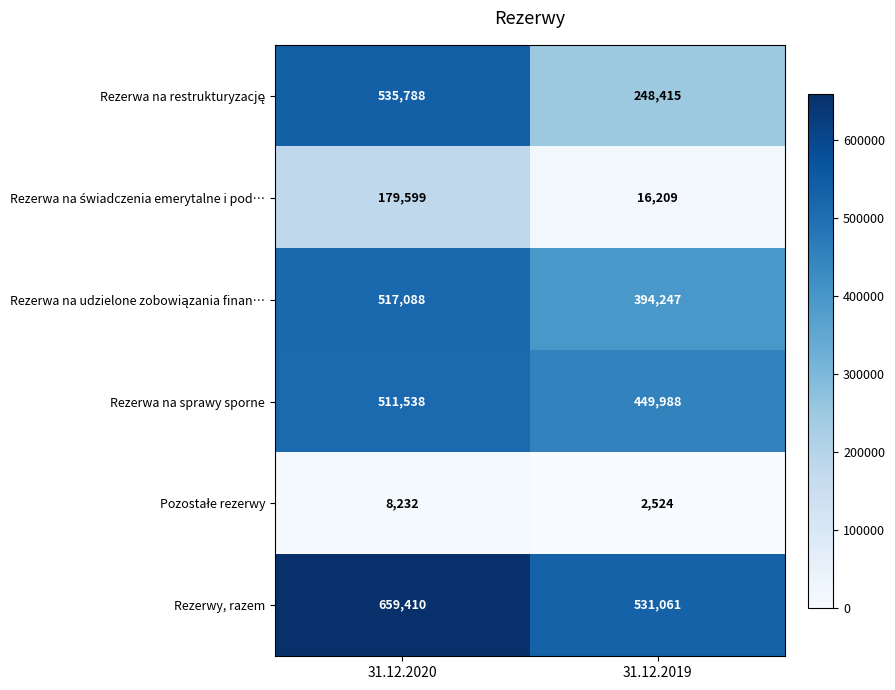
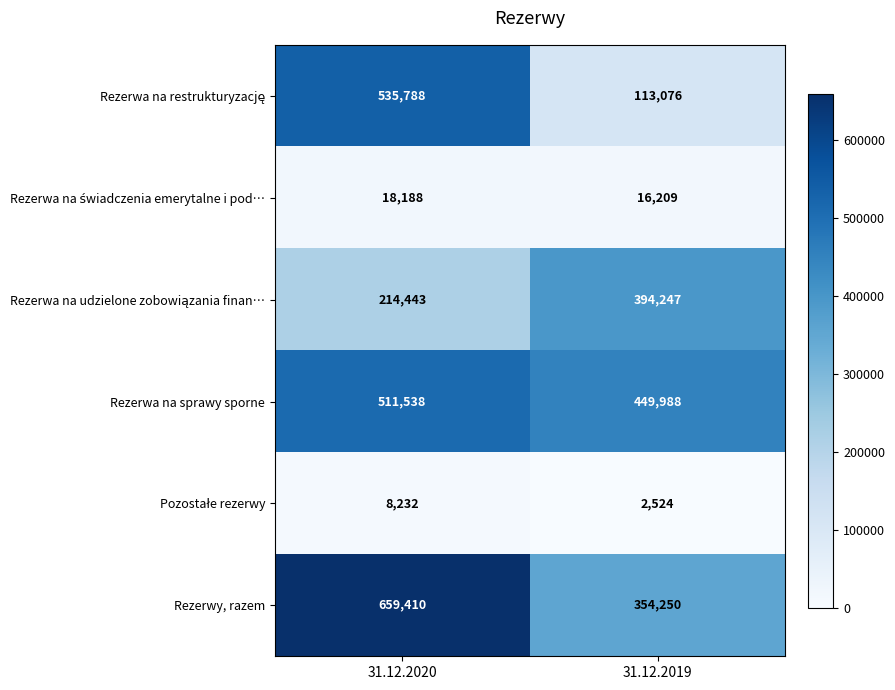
Rezerwa na restrukturyzację, 31.12.2019: 248,415 -> 113,076
Rezerwa na świadczenia emerytalne i pod…, 31.12.2020: 179,599 -> 18,188
Rezerwa na udzielone zobowiązania finan…, 31.12.2020: 517,088 -> 214,443
Rezerwy, razem, 31.12.2019: 531,061 -> 354,250
